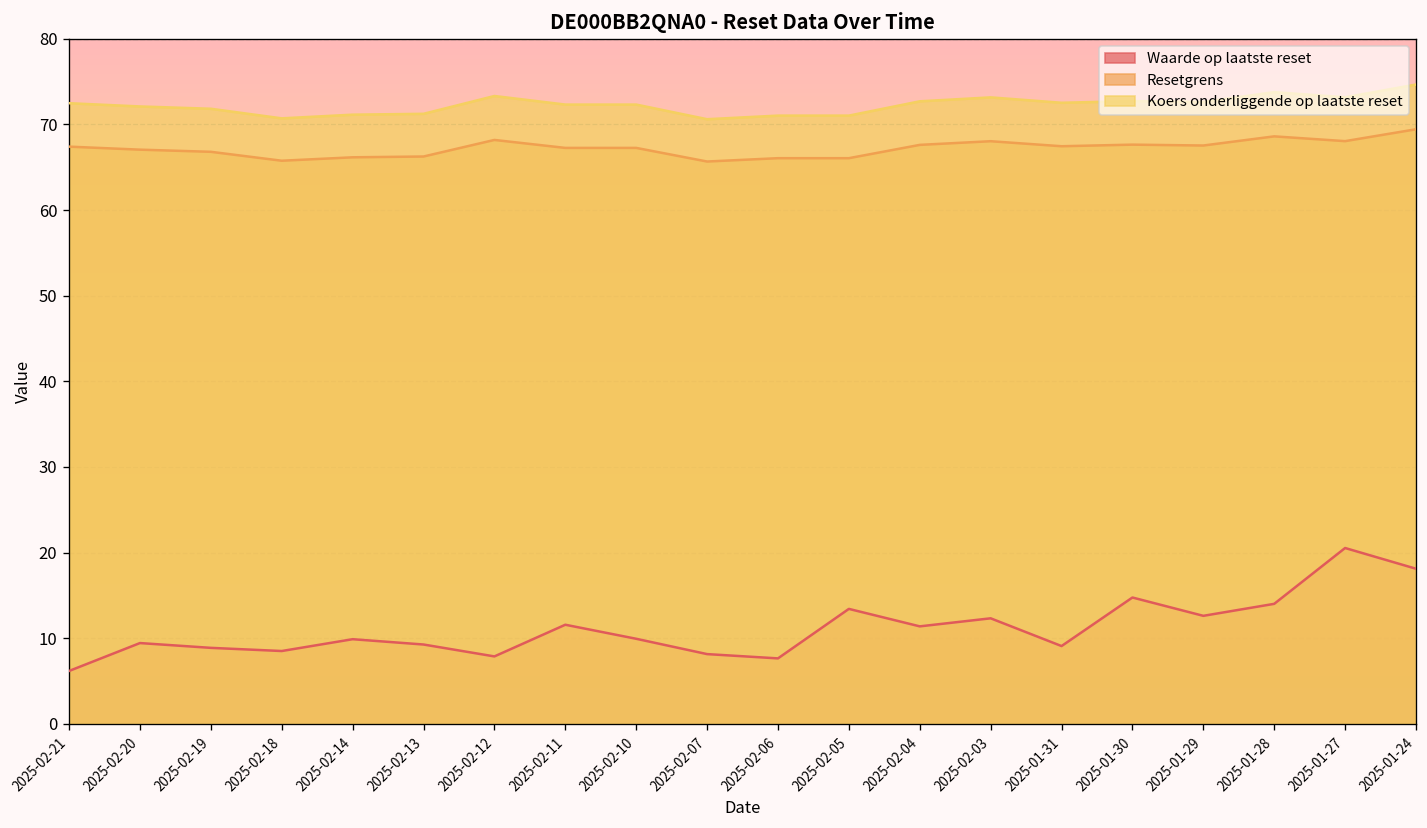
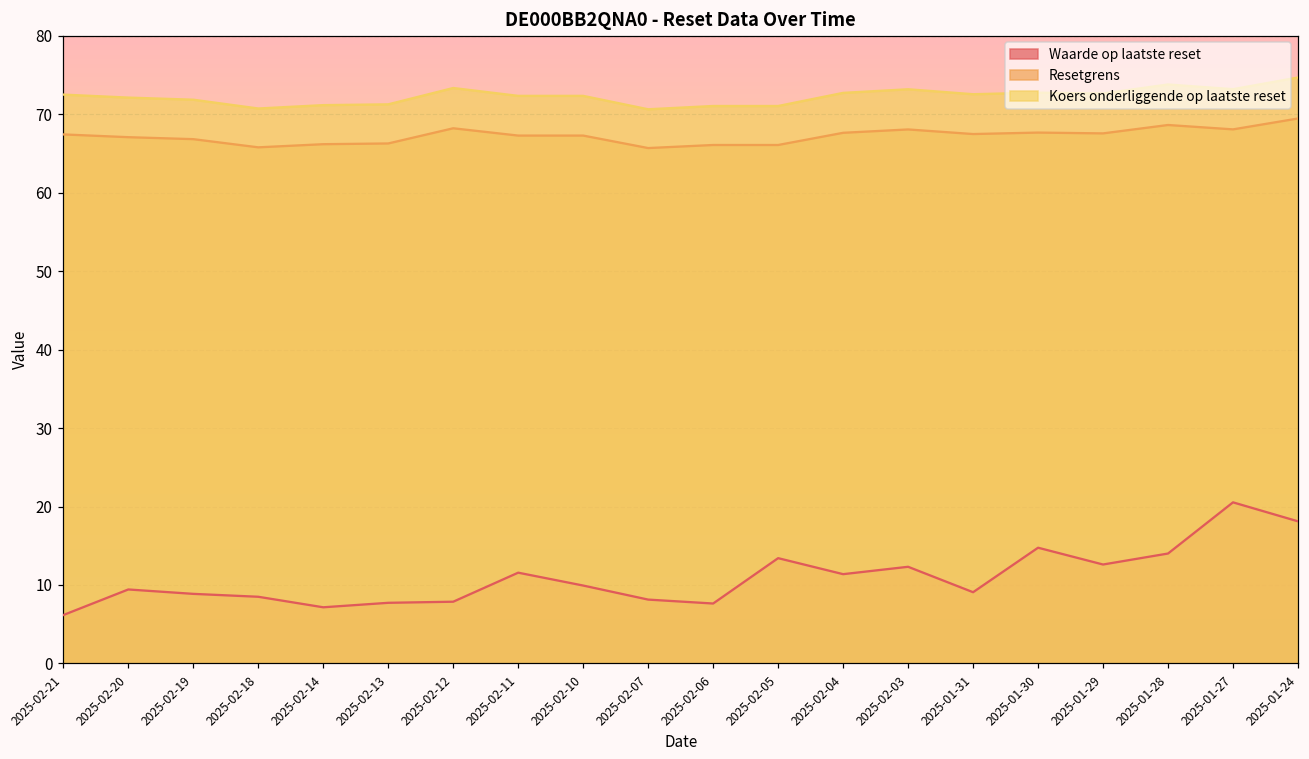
Waarde op laatste reset, 2025-02-14: 10 -> 7
Waarde op laatste reset, 2025-02-13: 9 -> 8
